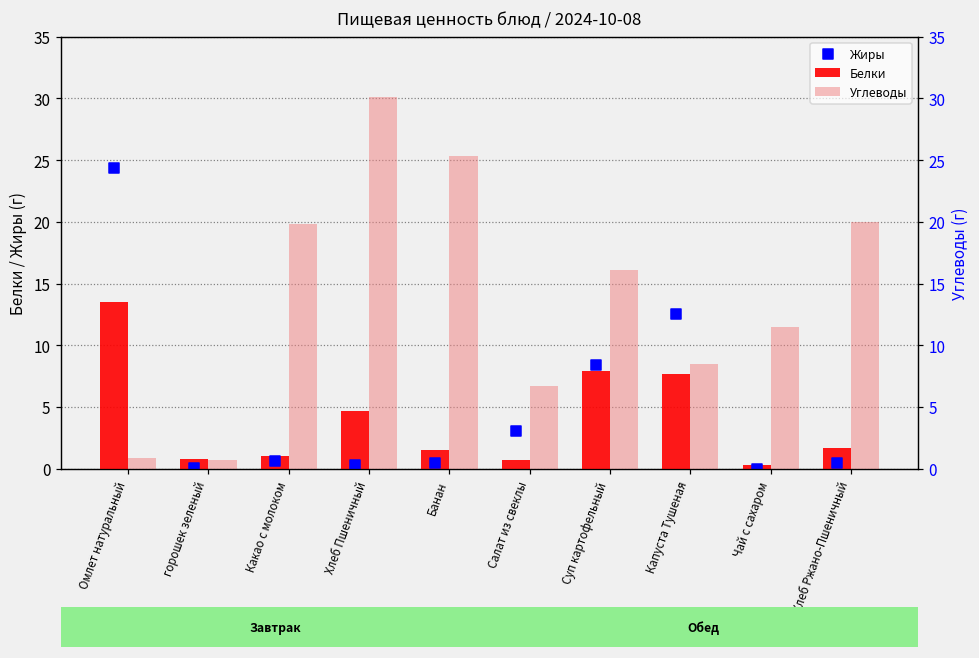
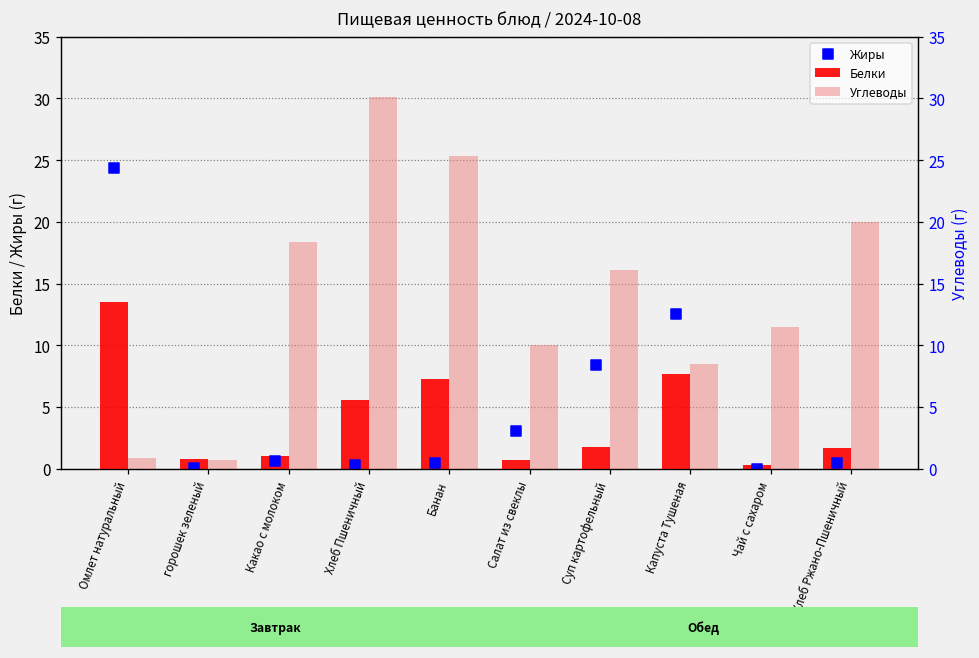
Белки, Хлеб Пшеничный: 4.7 -> 5.6
Белки, Банан: 1.5 -> 7.3
Белки, Суп картофельный: 7.9 -> 1.8
Углеводы, Какао с молоком: 19.8 -> 18.4
Углеводы, Салат из свеклы: 6.7 -> 10.0
